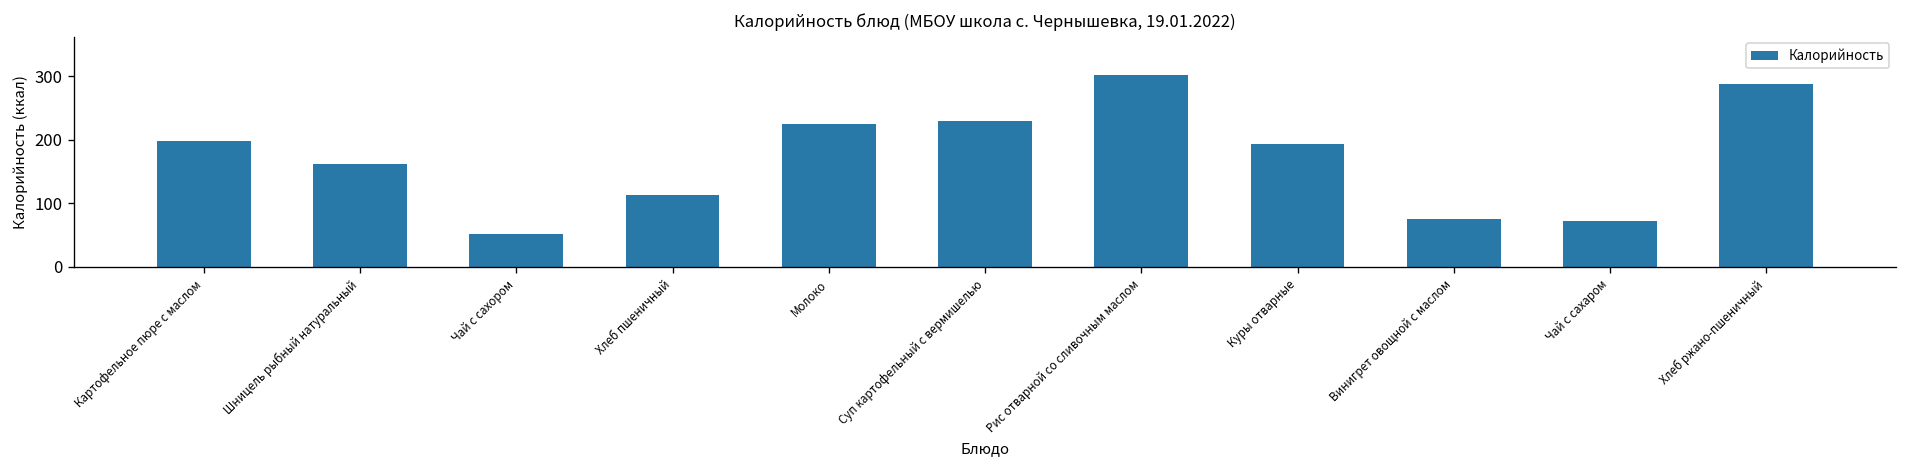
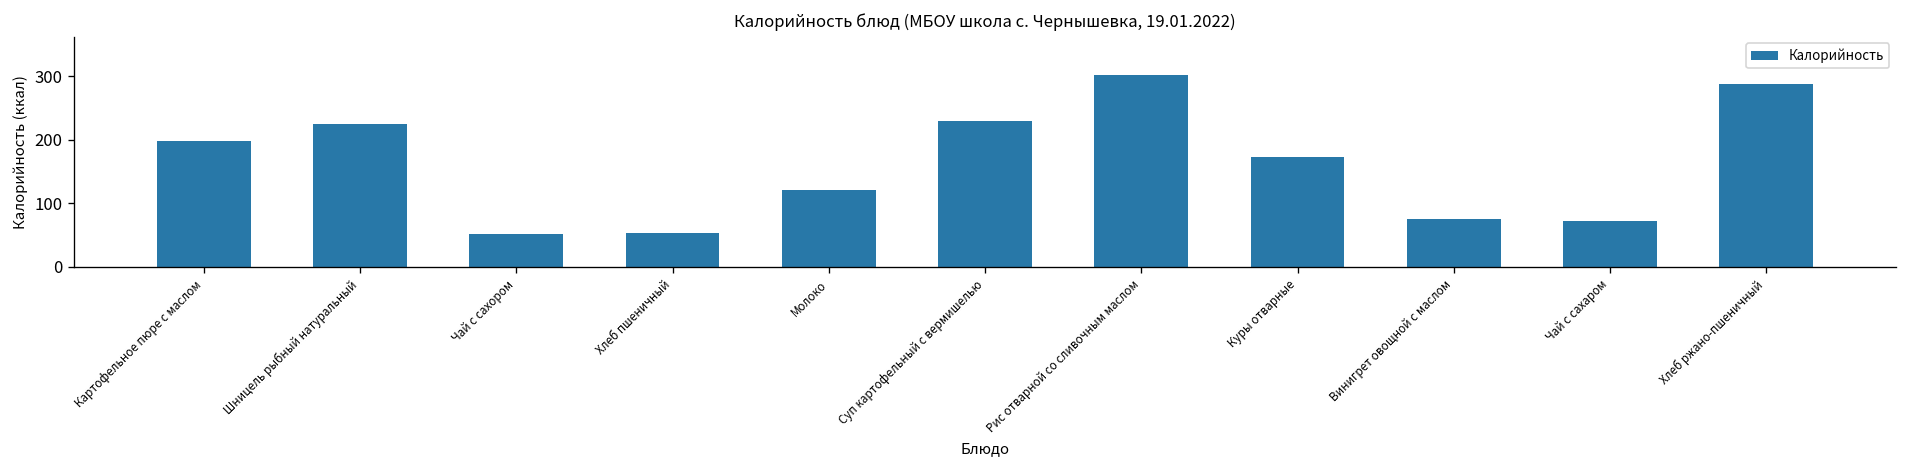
Шницель рыбный натуральный: 160 -> 220
Хлеб пшеничный: 110 -> 50
Молоко: 220 -> 120
Куры отварные: 190 -> 170
